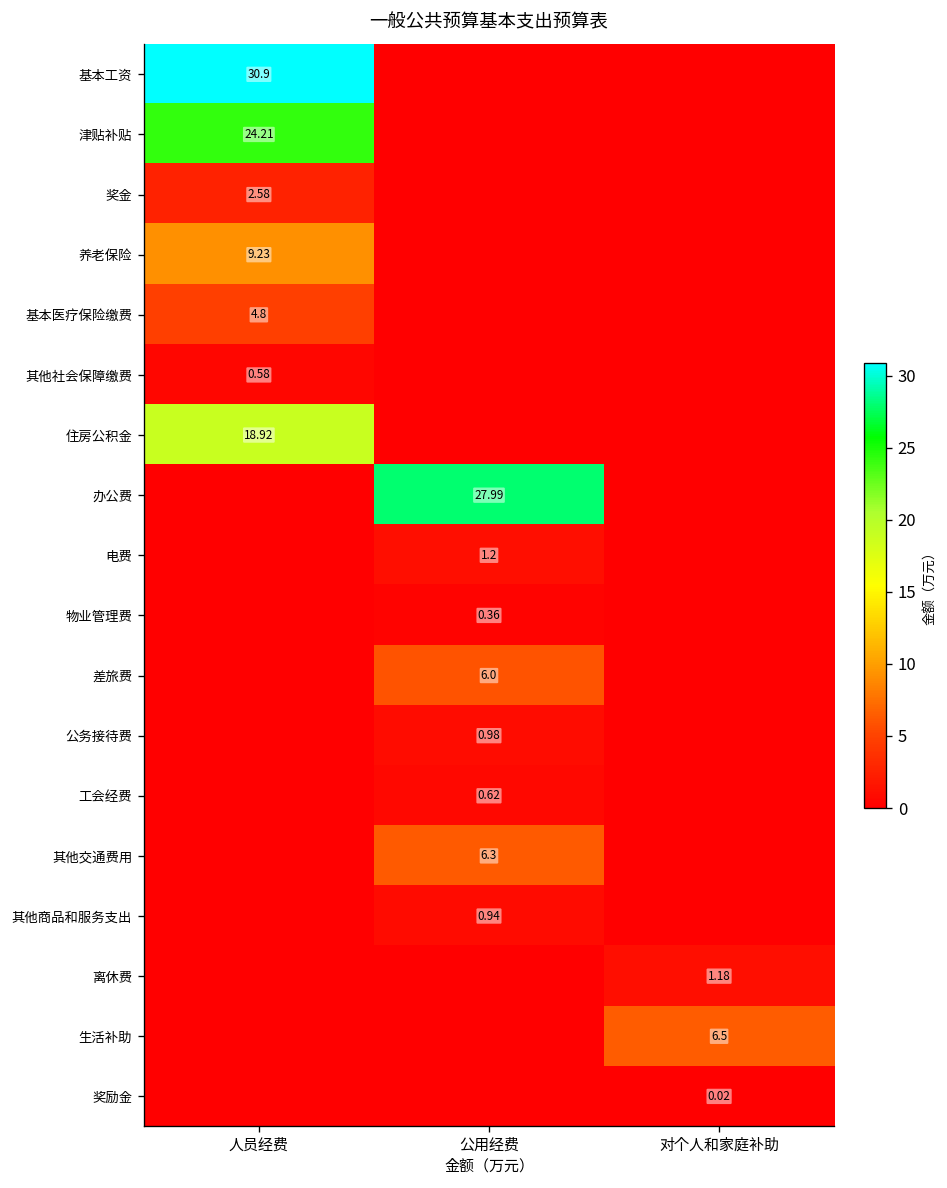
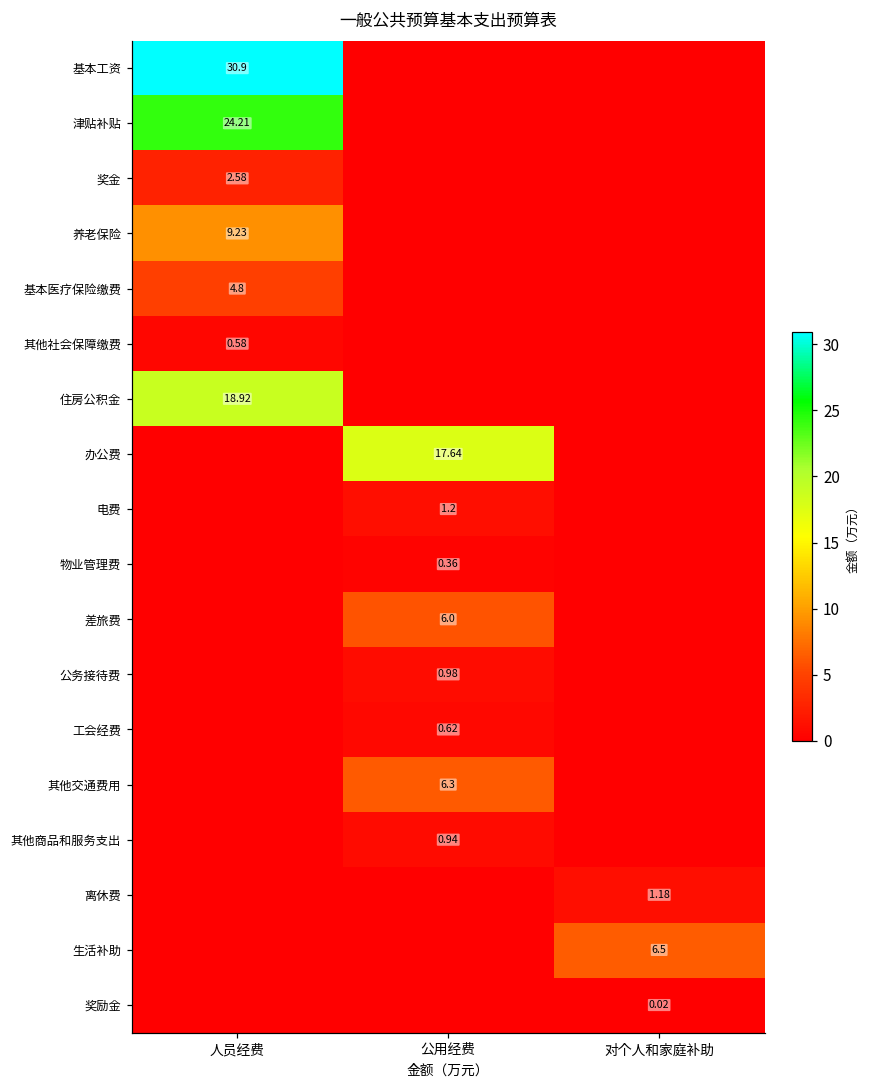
办公费, 公用经费: 27.99 -> 17.64
